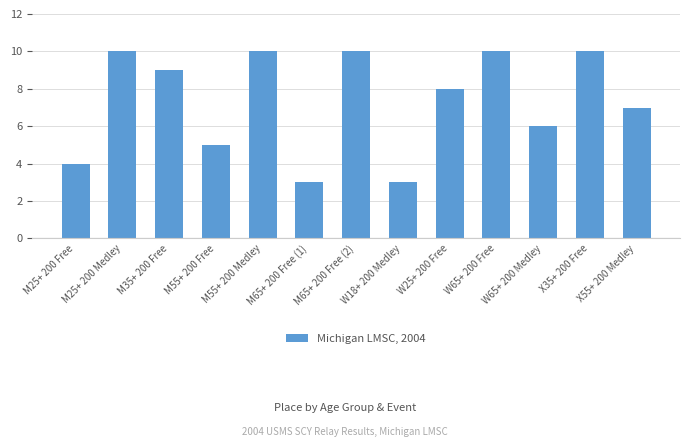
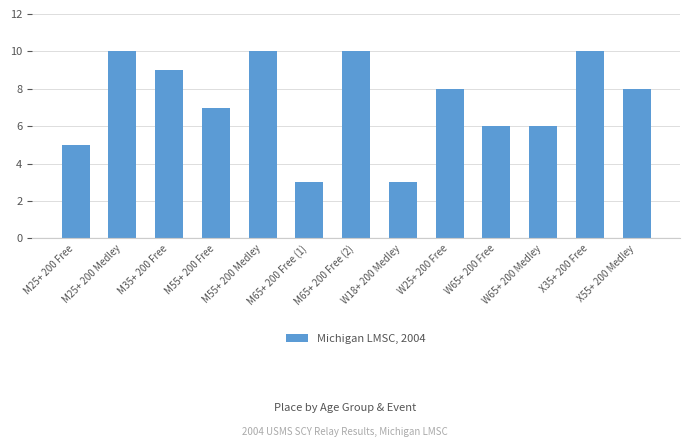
M25+ 200 Free: 4 -> 5
M55+ 200 Free: 5 -> 7
W65+ 200 Free: 10 -> 6
X55+ 200 Medley: 7 -> 8
